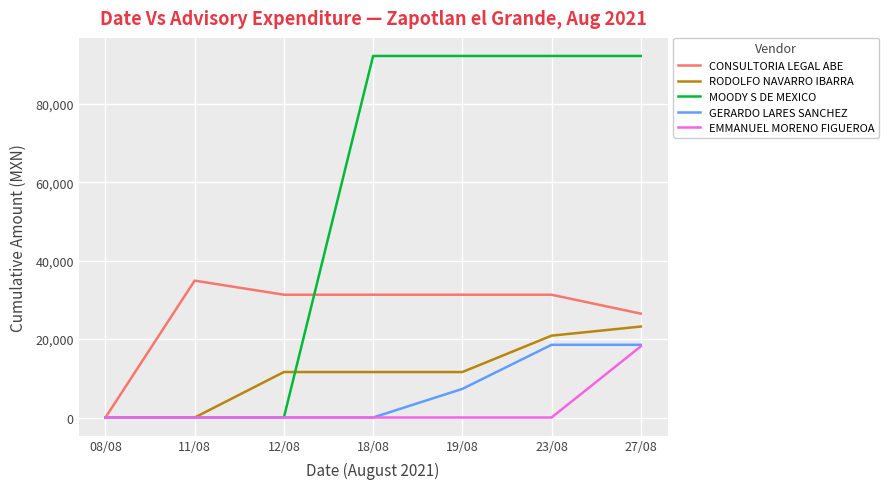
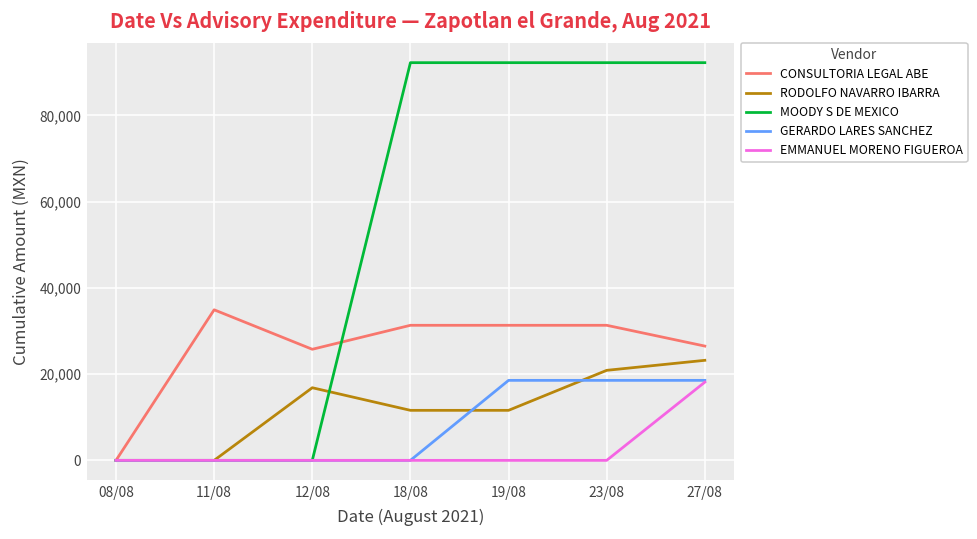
CONSULTORIA LEGAL ABE, 12/08: 31,000 -> 26,000
RODOLFO NAVARRO IBARRA, 12/08: 12,000 -> 17,000
GERARDO LARES SANCHEZ, 19/08: 7,000 -> 19,000
